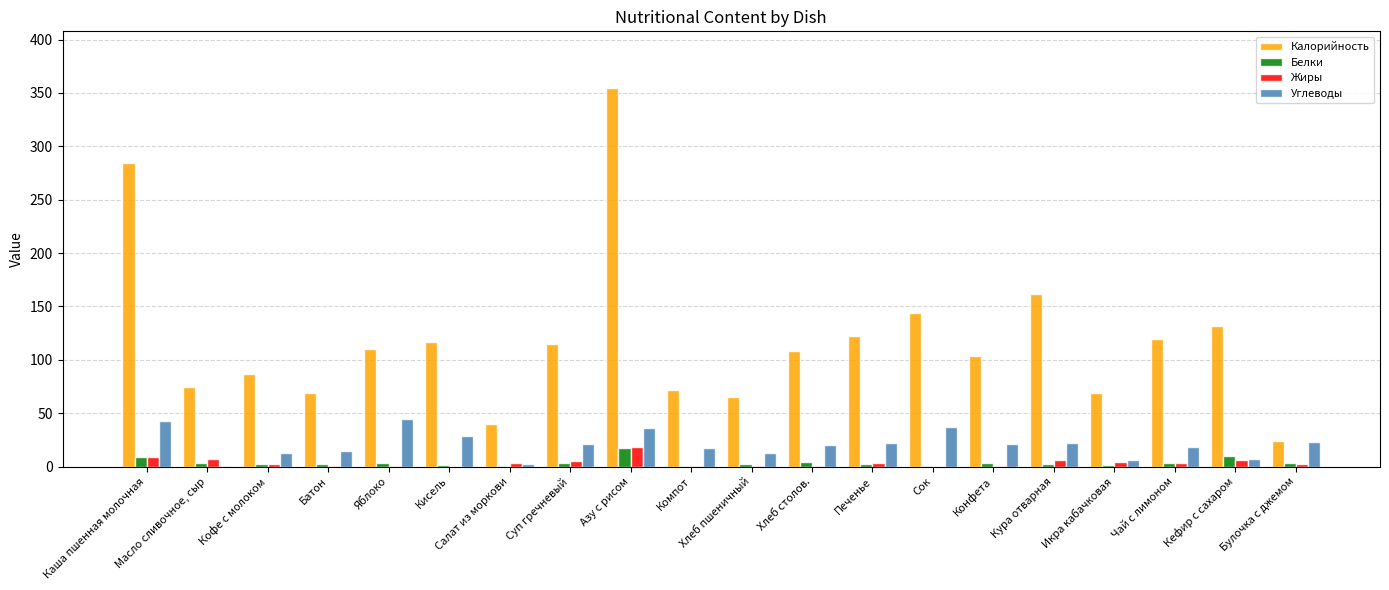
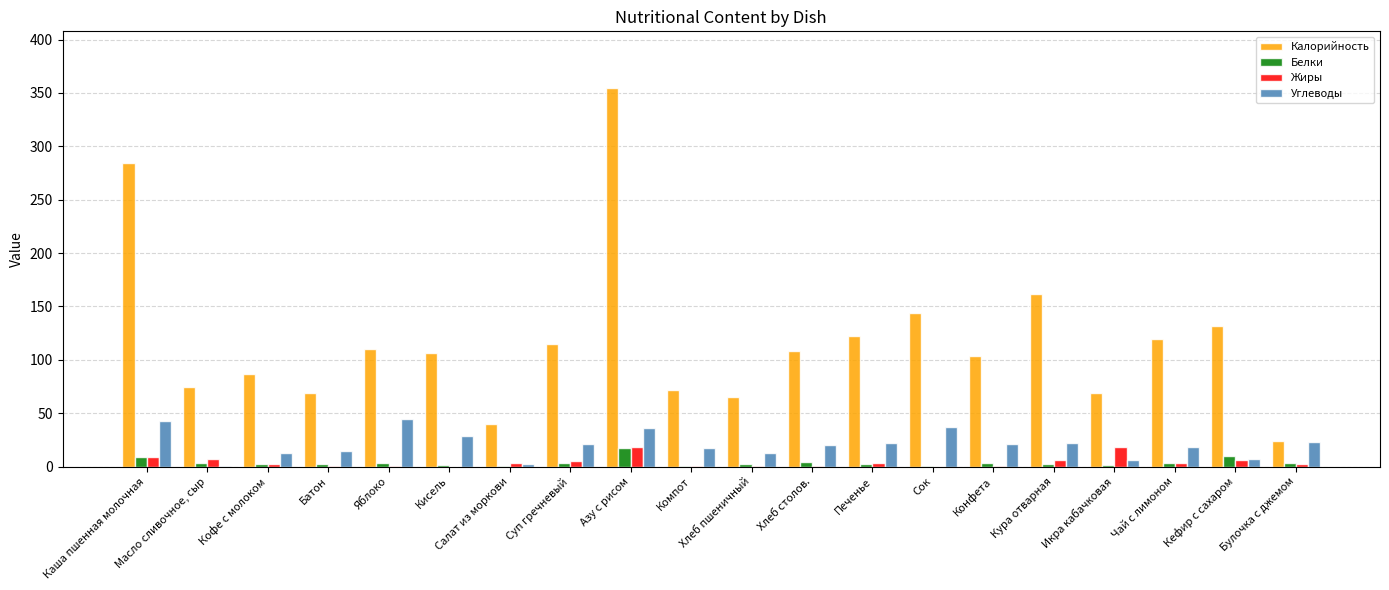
Калорийность, Кисель: 116 -> 107
Жиры, Икра кабачковая: 5 -> 18
